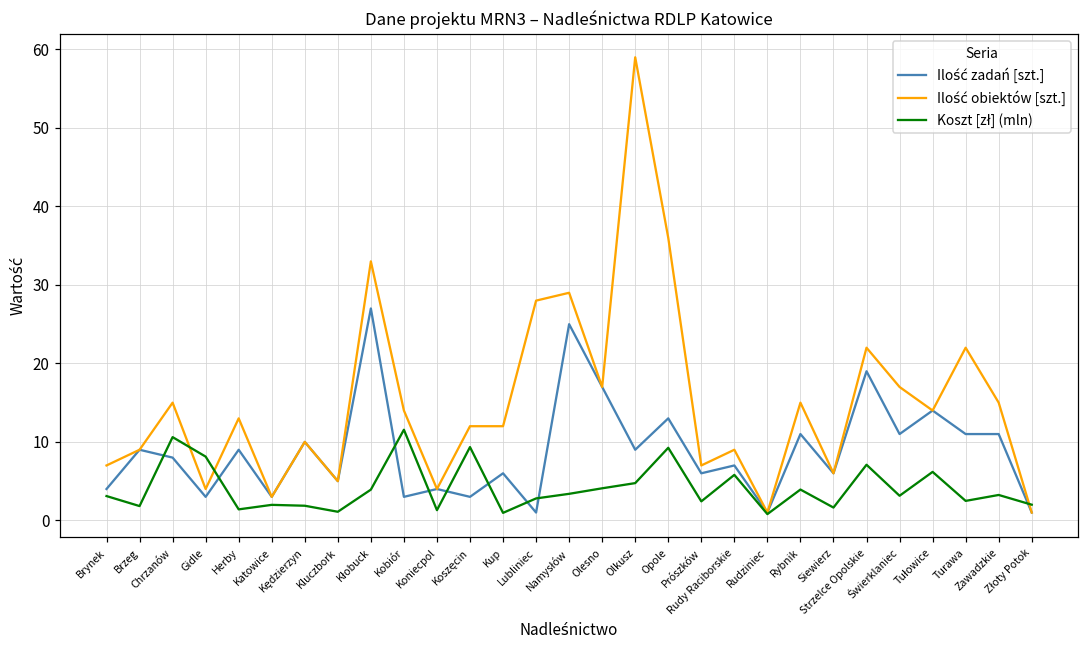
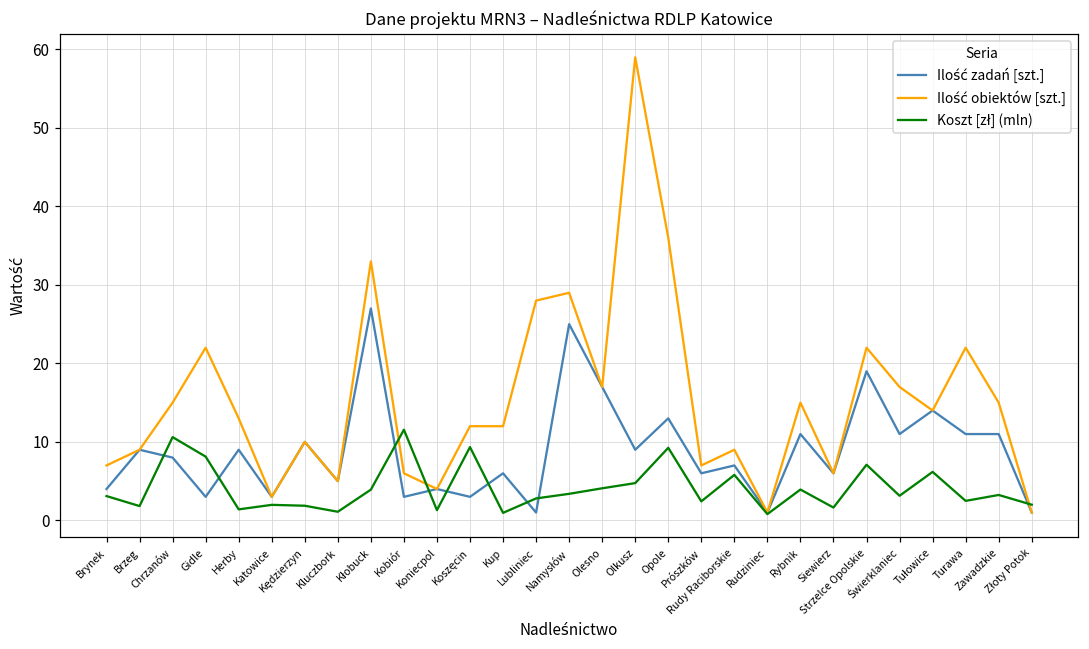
Ilość obiektów [szt.], Gidle: 4 -> 22
Ilość obiektów [szt.], Kobiór: 14 -> 6
